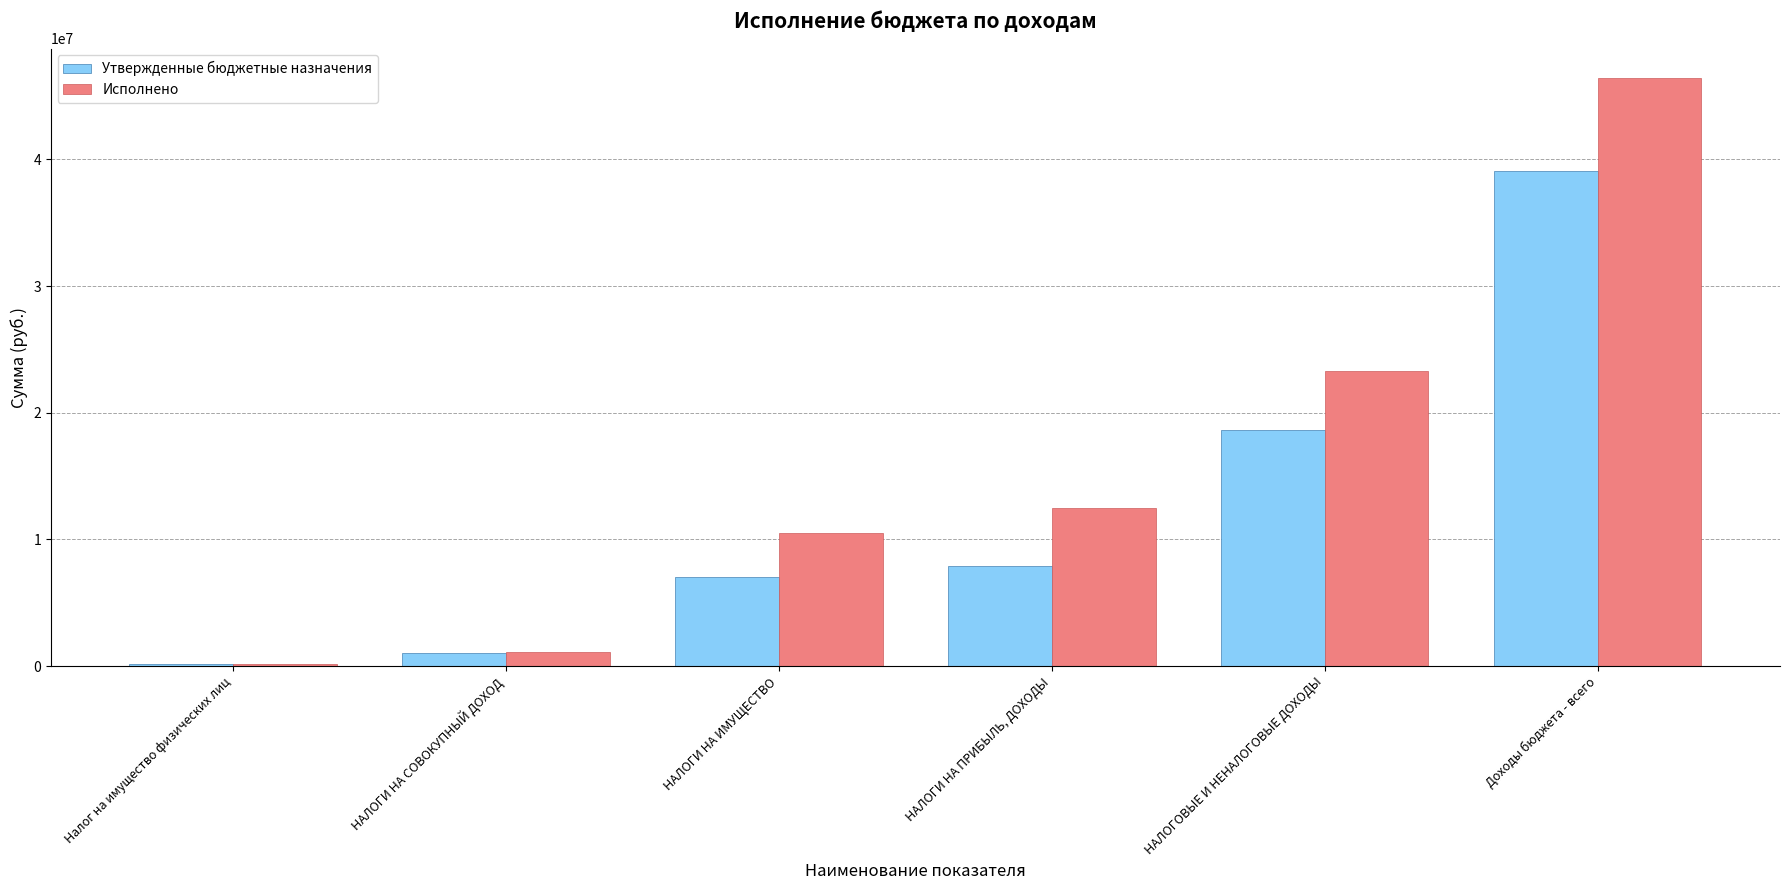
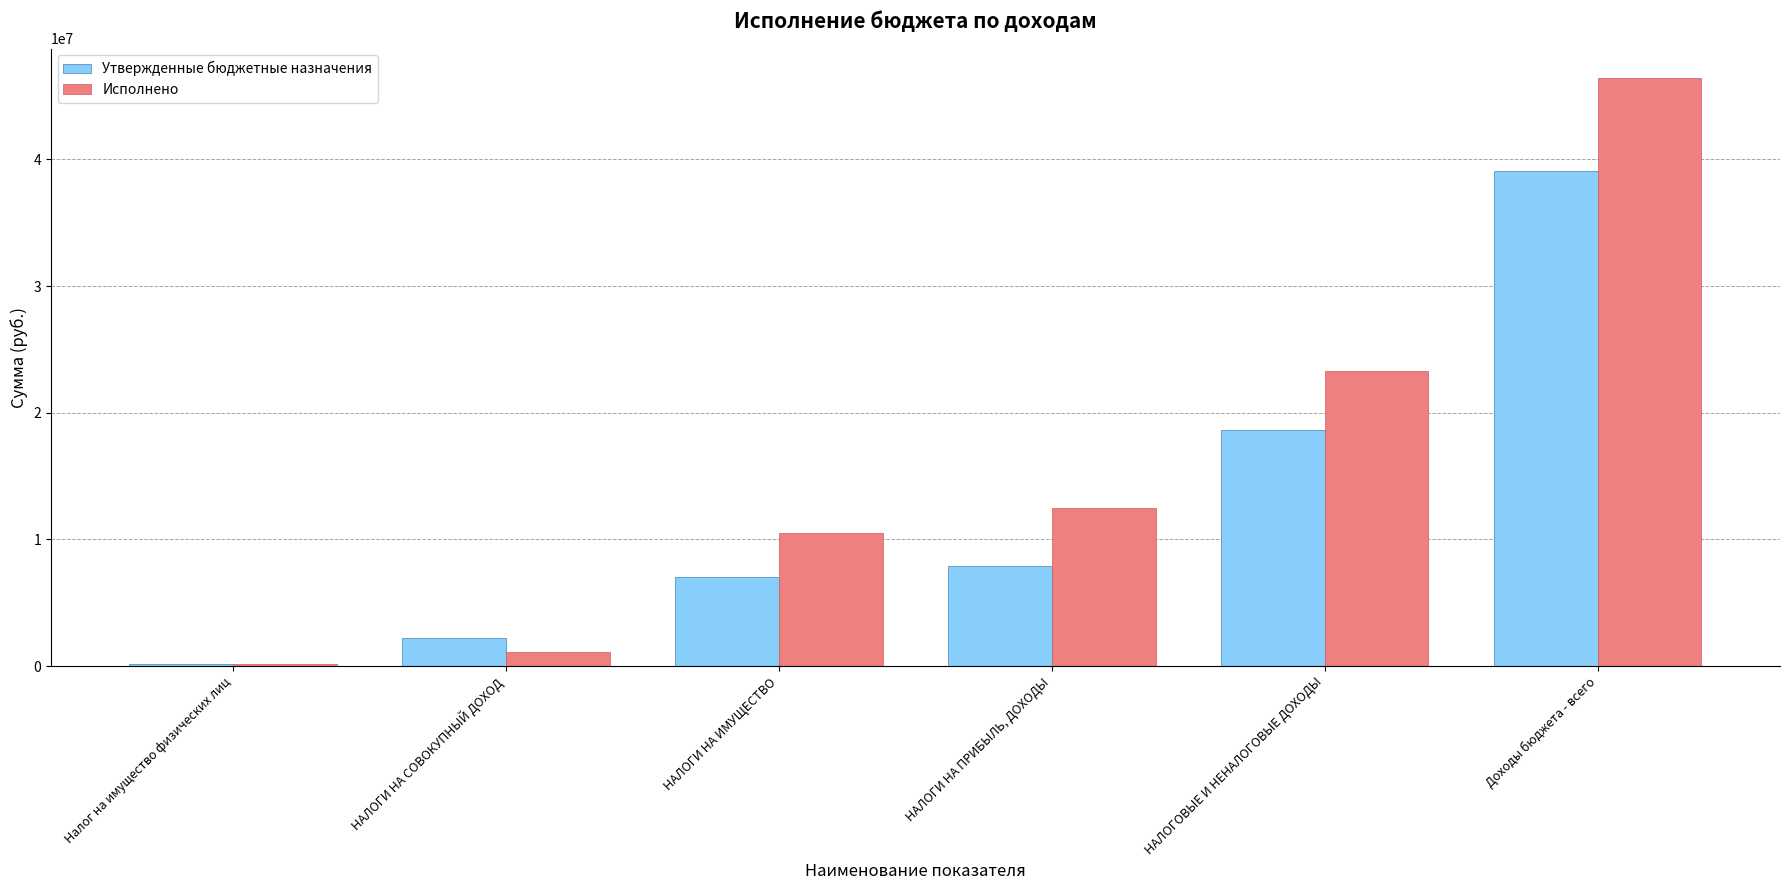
Утвержденные бюджетные назначения, НАЛОГИ НА СОВОКУПНЫЙ ДОХОД: 1100000 -> 2200000
